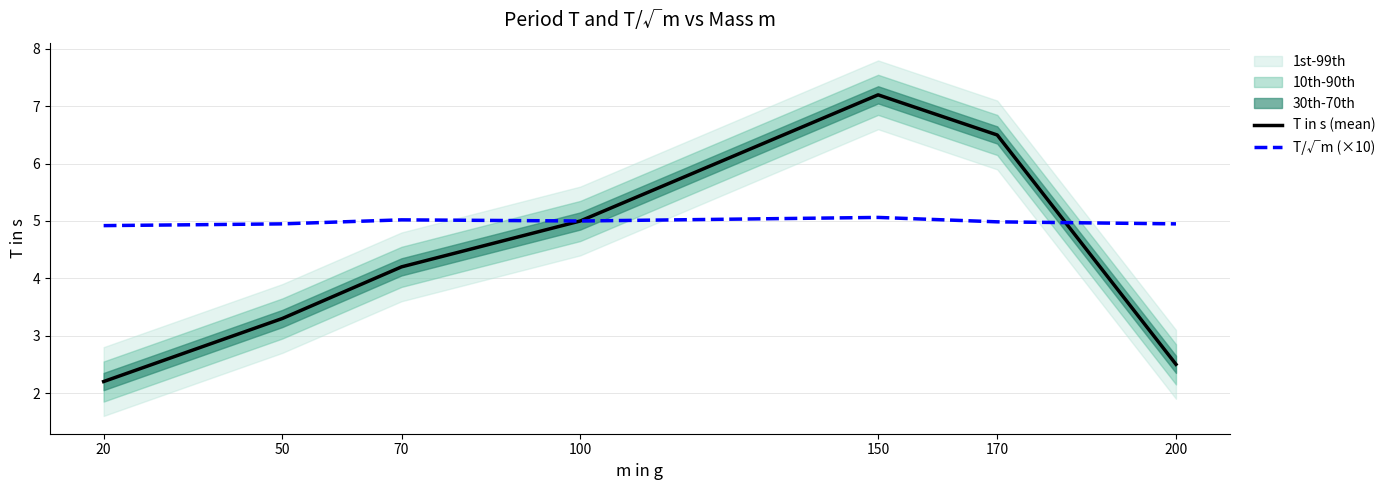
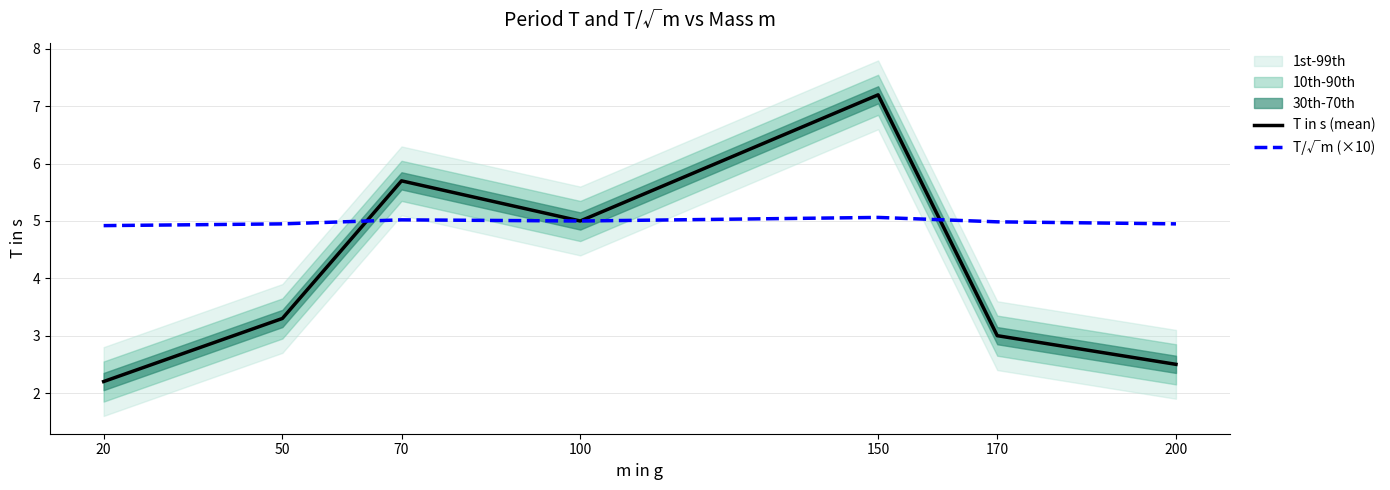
T in s (mean), 70: 4.2 -> 5.7
T in s (mean), 170: 6.5 -> 3.0
